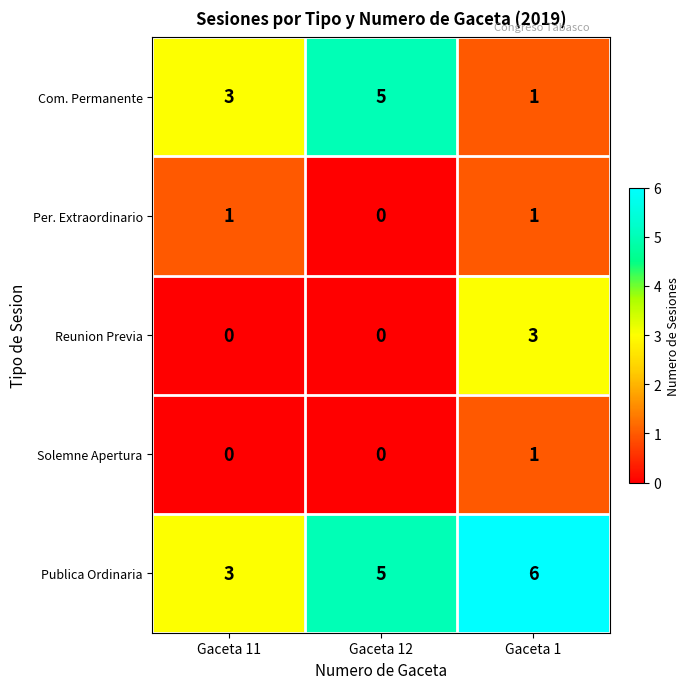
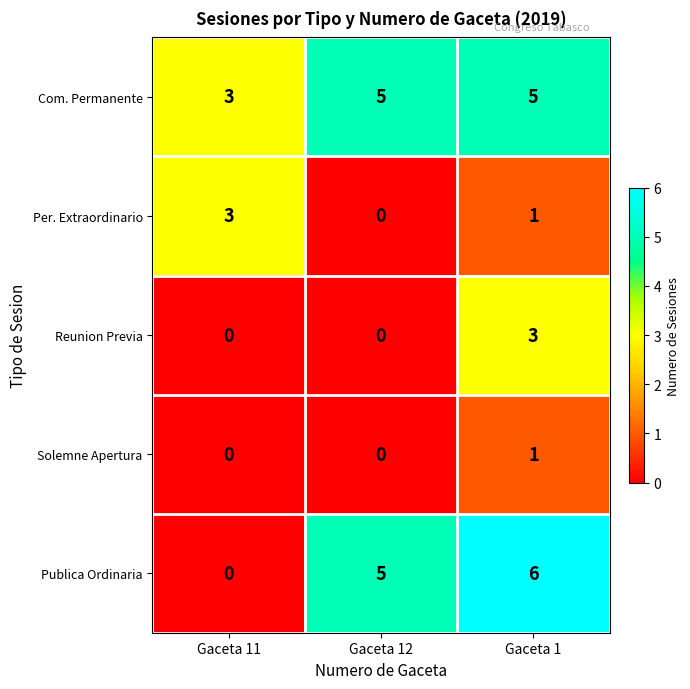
Com. Permanente, Gaceta 1: 1 -> 5
Per. Extraordinario, Gaceta 11: 1 -> 3
Publica Ordinaria, Gaceta 11: 3 -> 0
